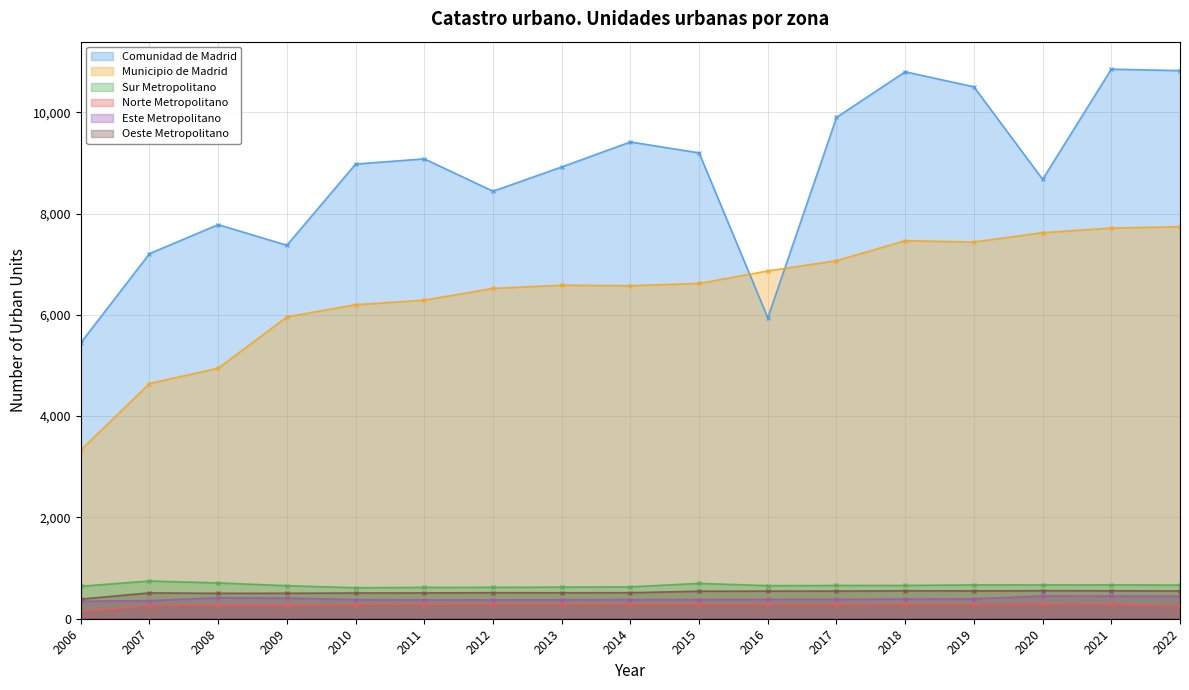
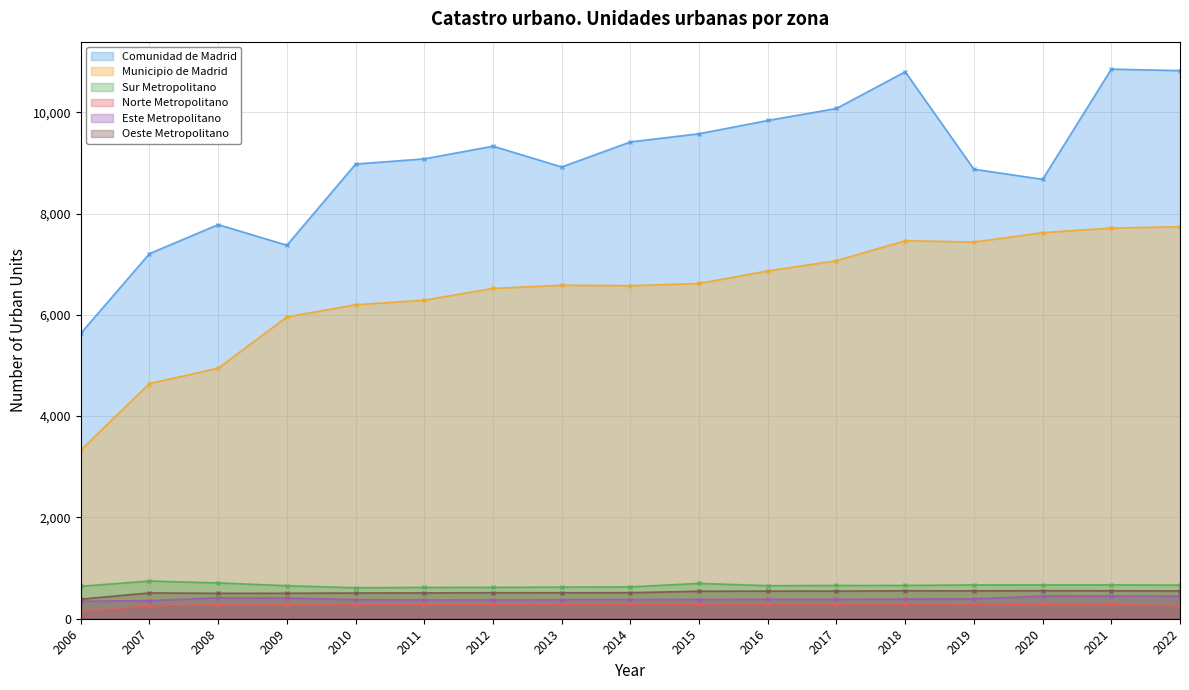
Comunidad de Madrid, 2006: 5,400 -> 5,600
Comunidad de Madrid, 2012: 8,400 -> 9,300
Comunidad de Madrid, 2015: 9,200 -> 9,600
Comunidad de Madrid, 2016: 5,900 -> 9,800
Comunidad de Madrid, 2017: 9,900 -> 10,100
Comunidad de Madrid, 2019: 10,500 -> 8,900
